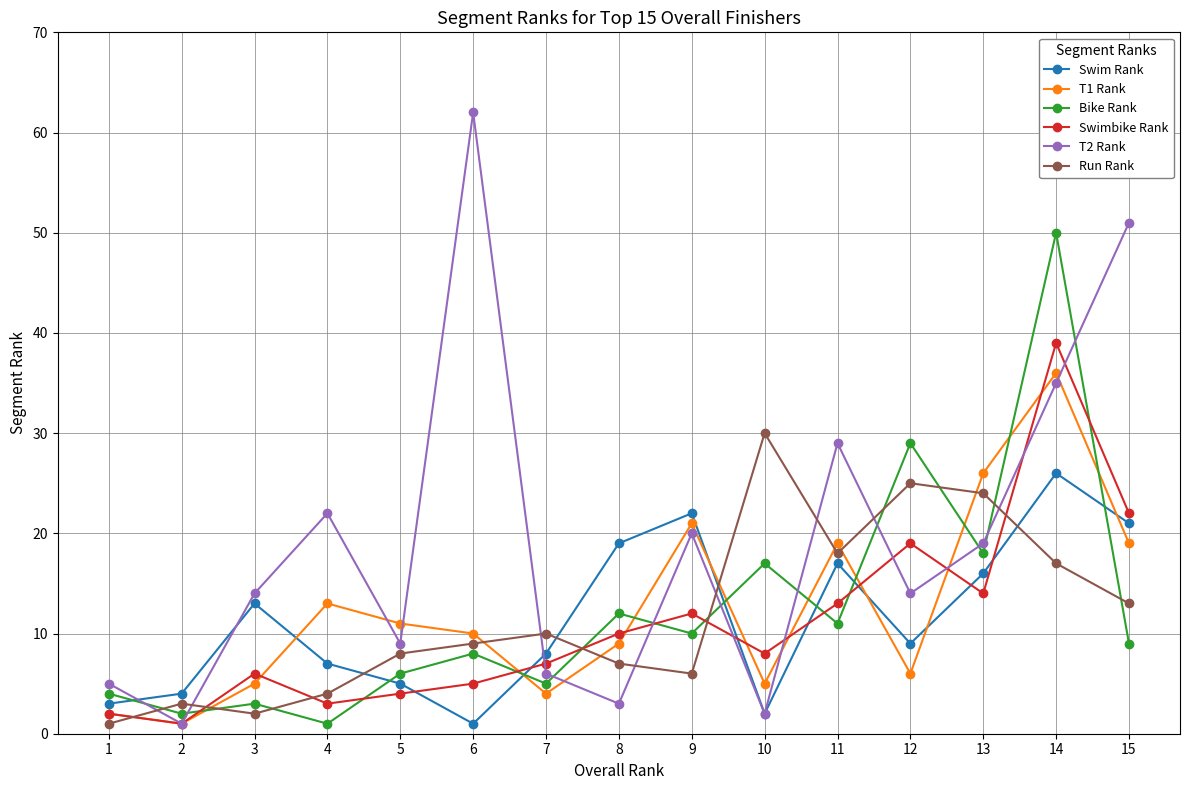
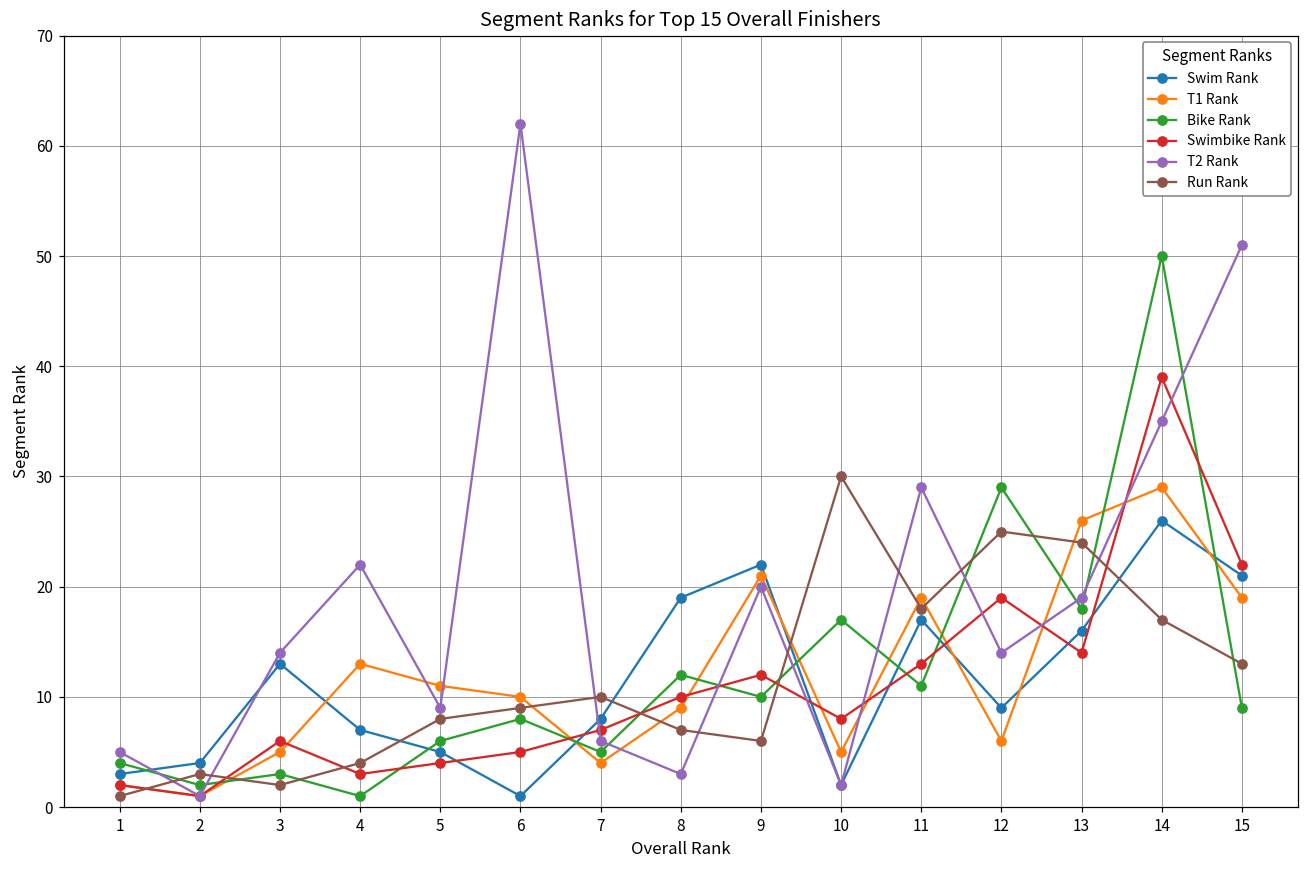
T1 Rank, 14: 36 -> 29
